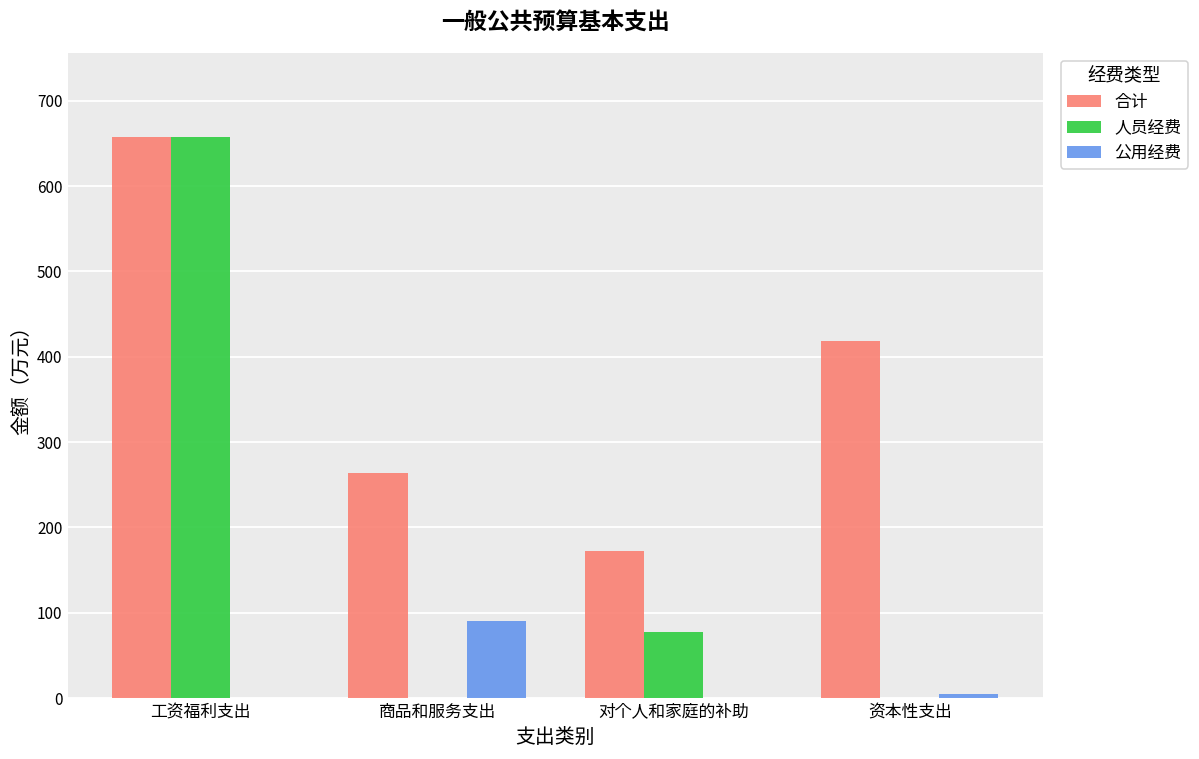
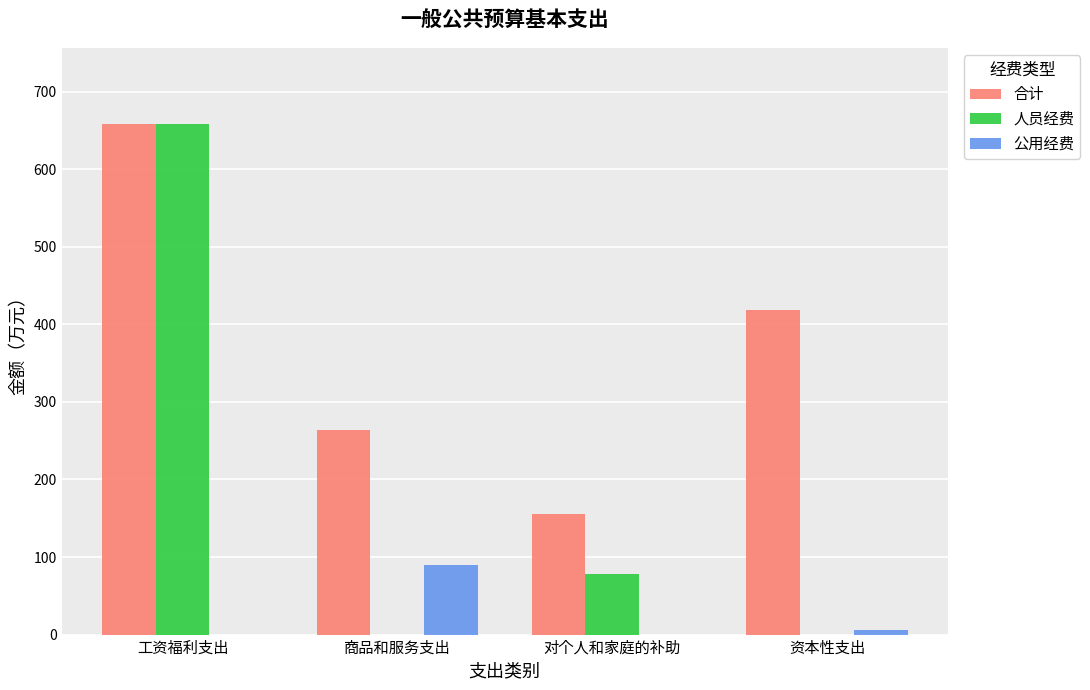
合计, 对个人和家庭的补助: 170 -> 160
